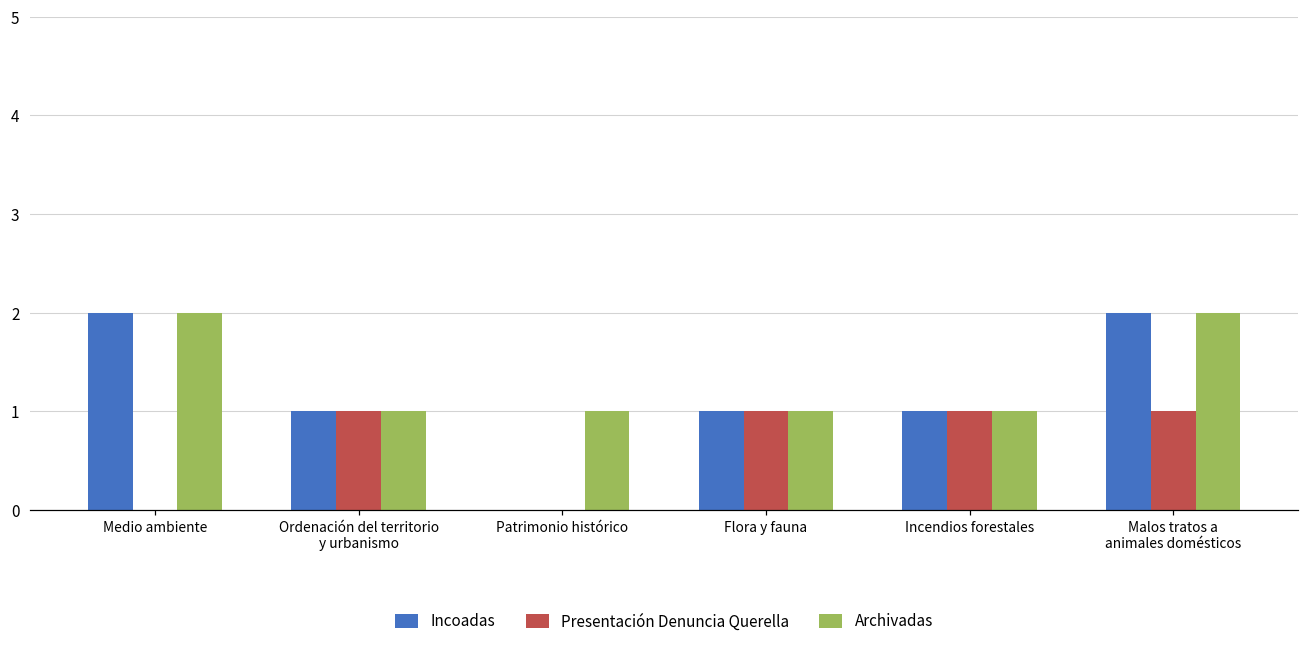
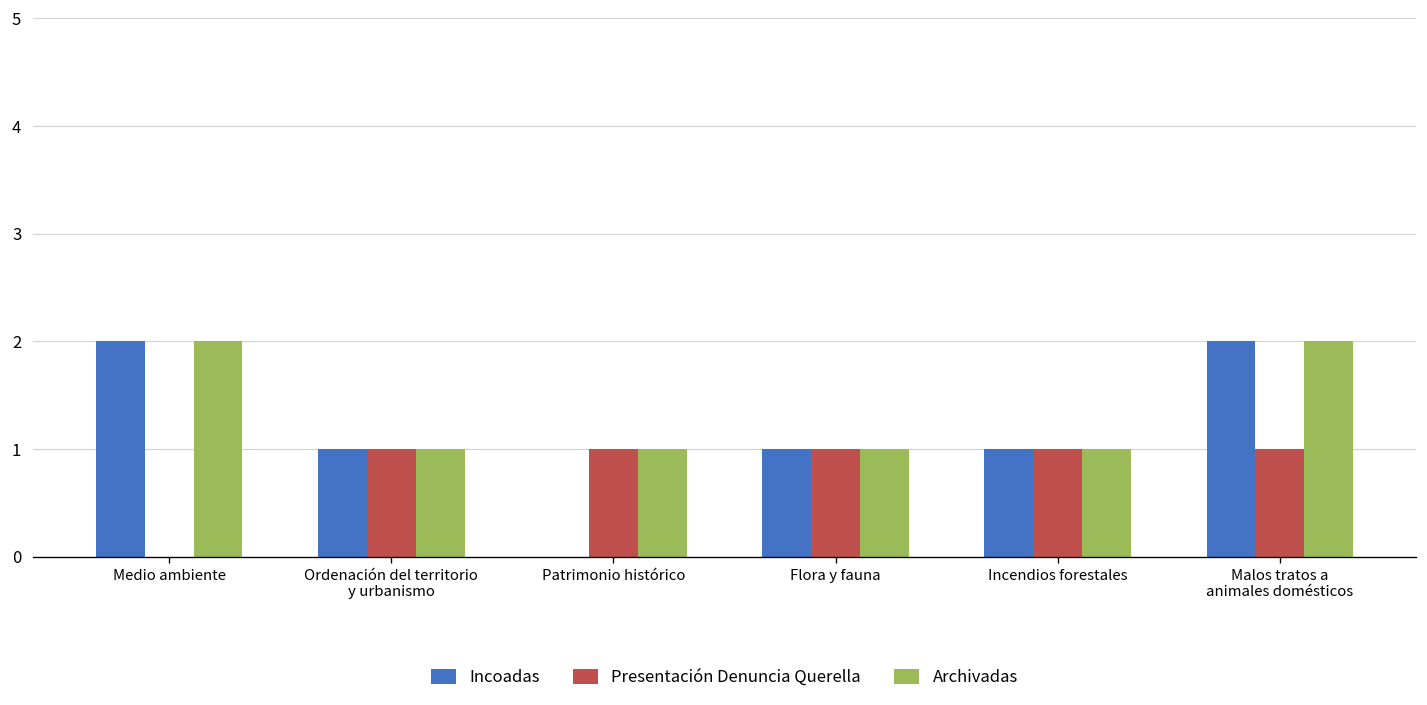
Presentación Denuncia Querella, Patrimonio histórico: 0 -> 1
